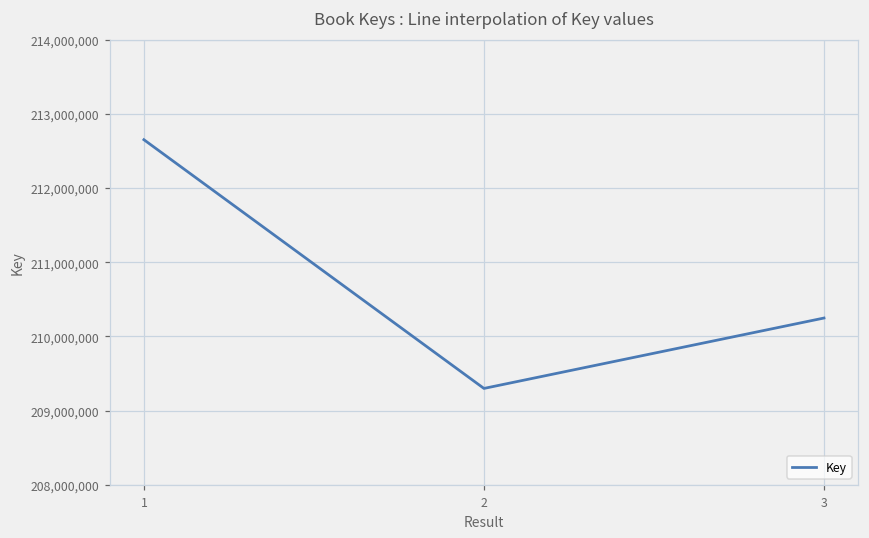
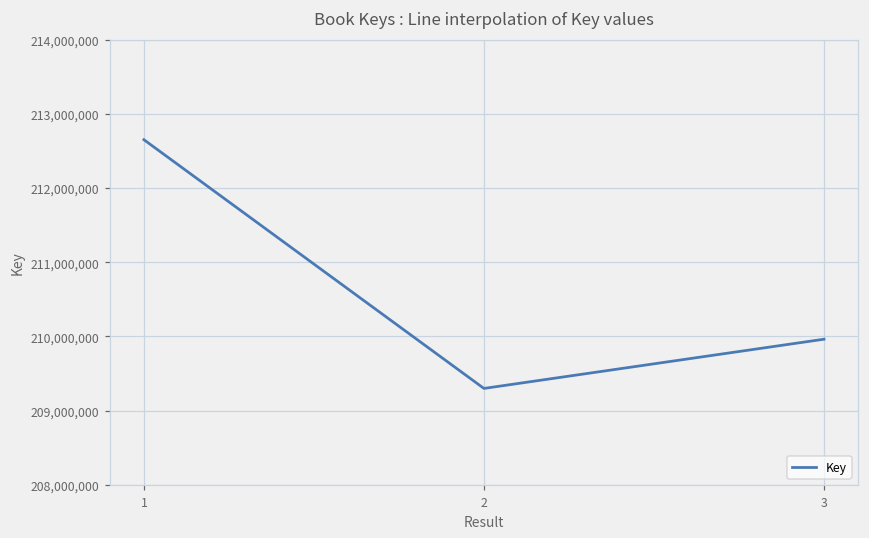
3: 210,200,000 -> 210,000,000
